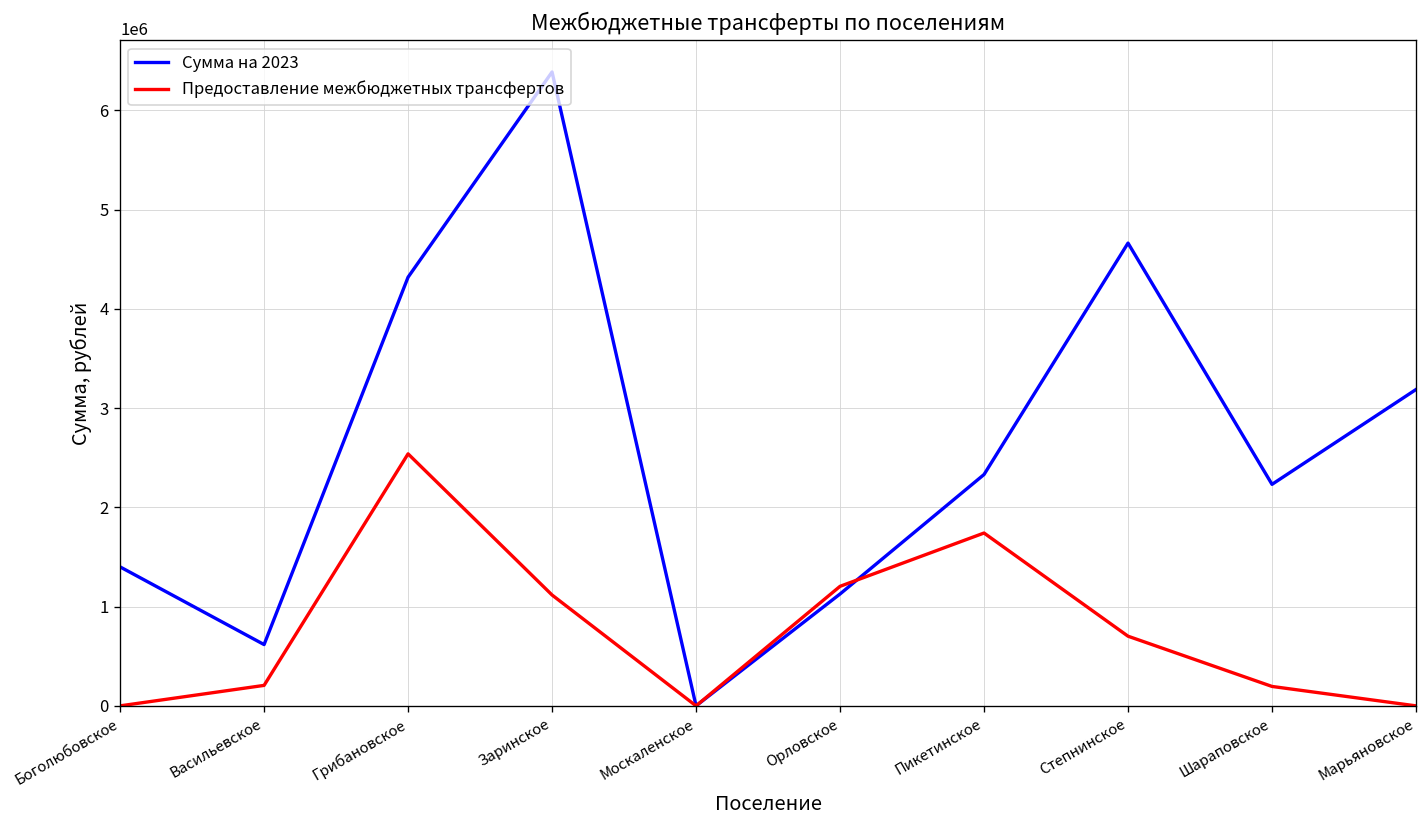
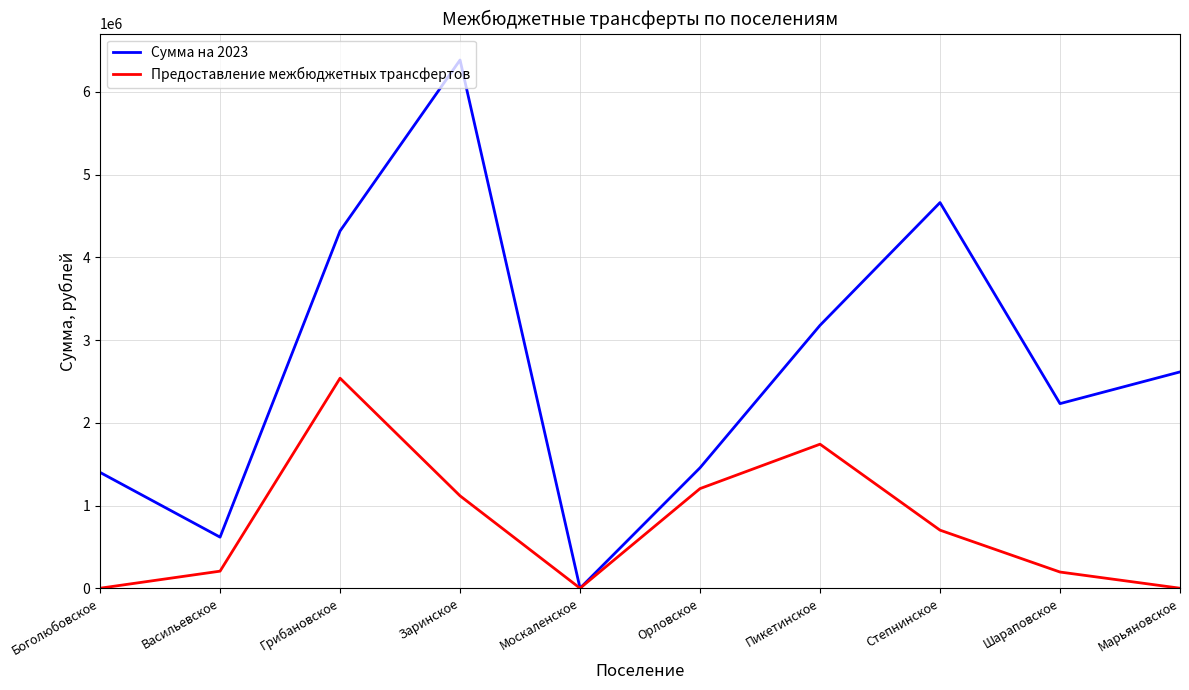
Сумма на 2023, Орловское: 1100000 -> 1500000
Сумма на 2023, Пикетинское: 2300000 -> 3200000
Сумма на 2023, Марьяновское: 3200000 -> 2600000
